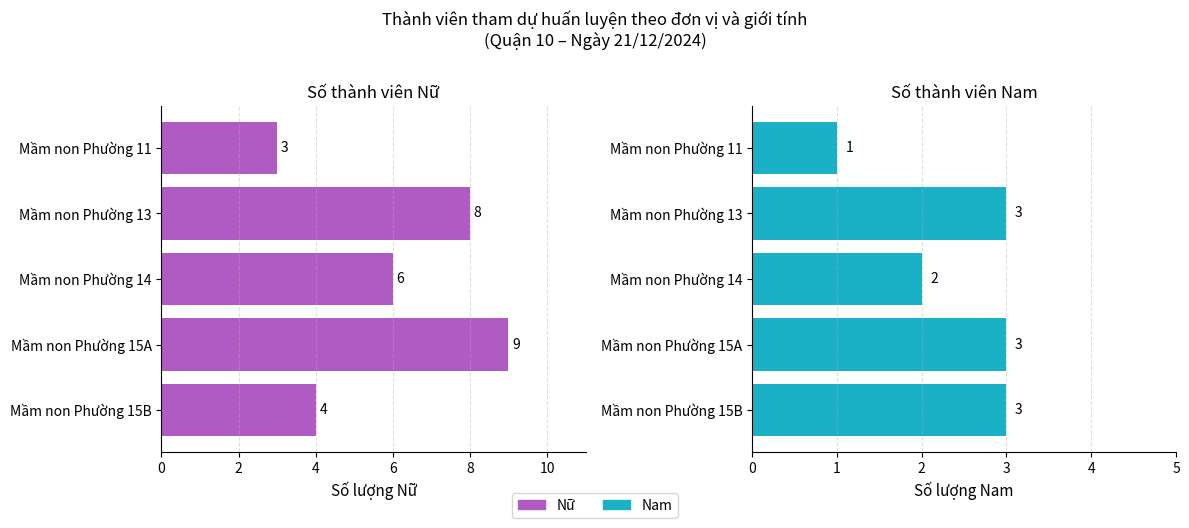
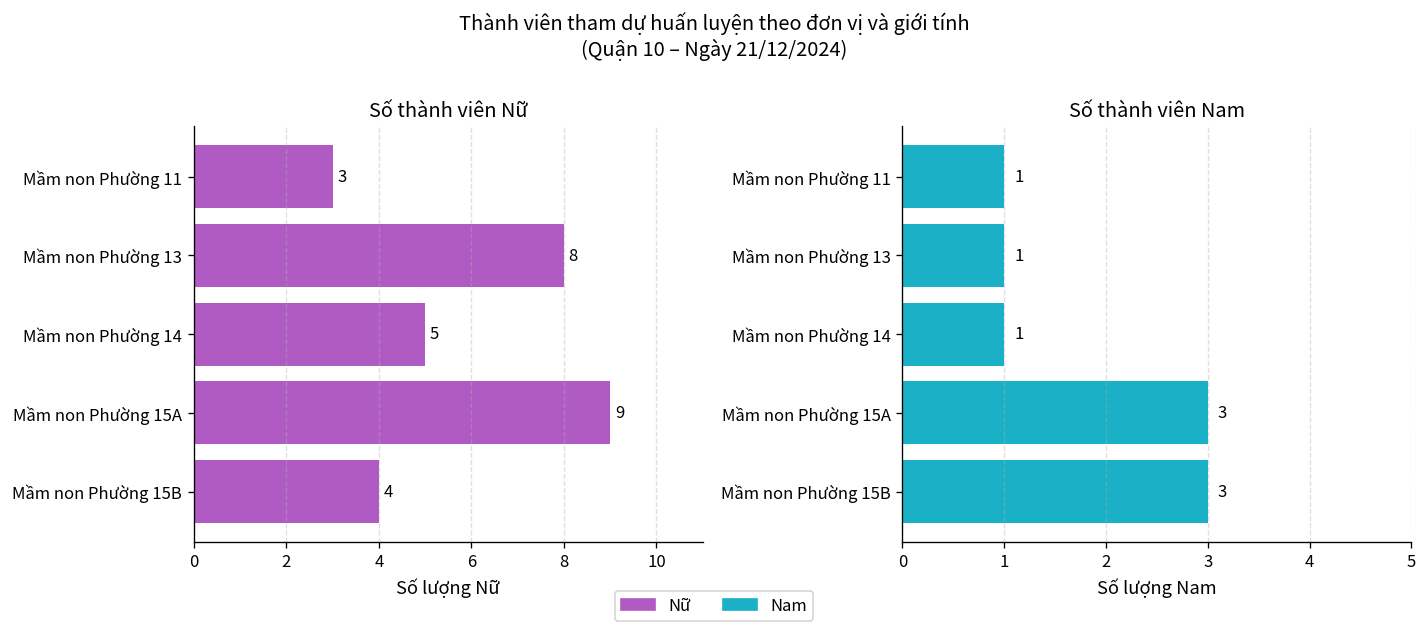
Số thành viên Nữ, Mầm non Phường 14: 6 -> 5
Số thành viên Nam, Mầm non Phường 13: 3 -> 1
Số thành viên Nam, Mầm non Phường 14: 2 -> 1
